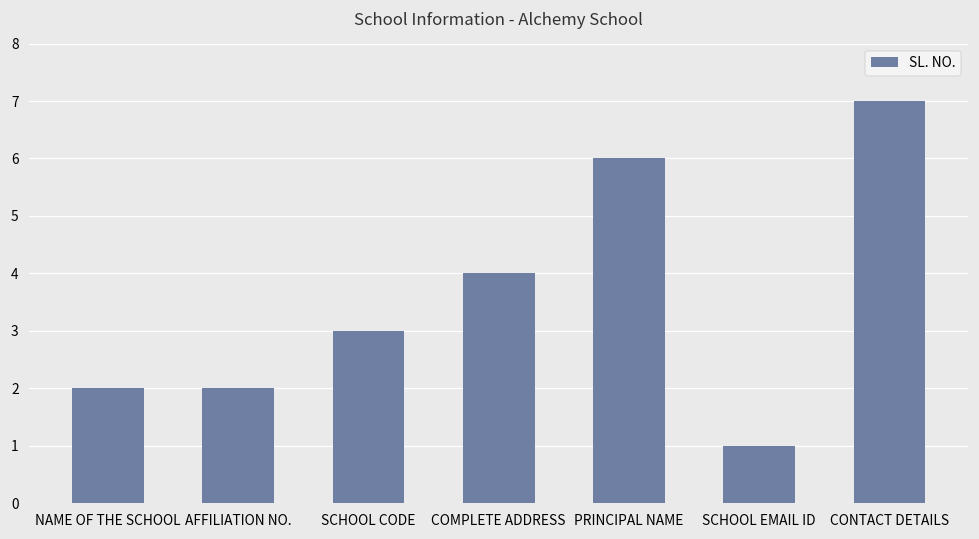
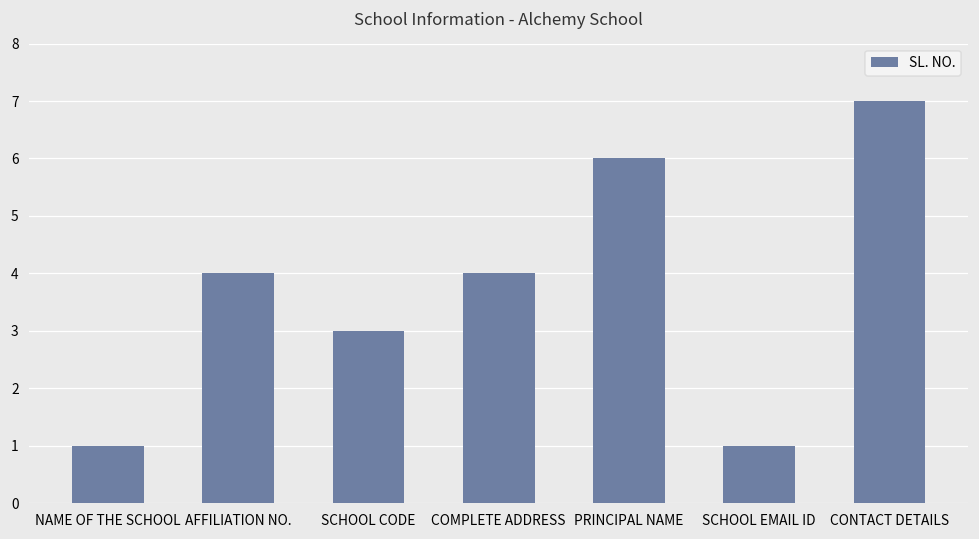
NAME OF THE SCHOOL: 2 -> 1
AFFILIATION NO.: 2 -> 4
